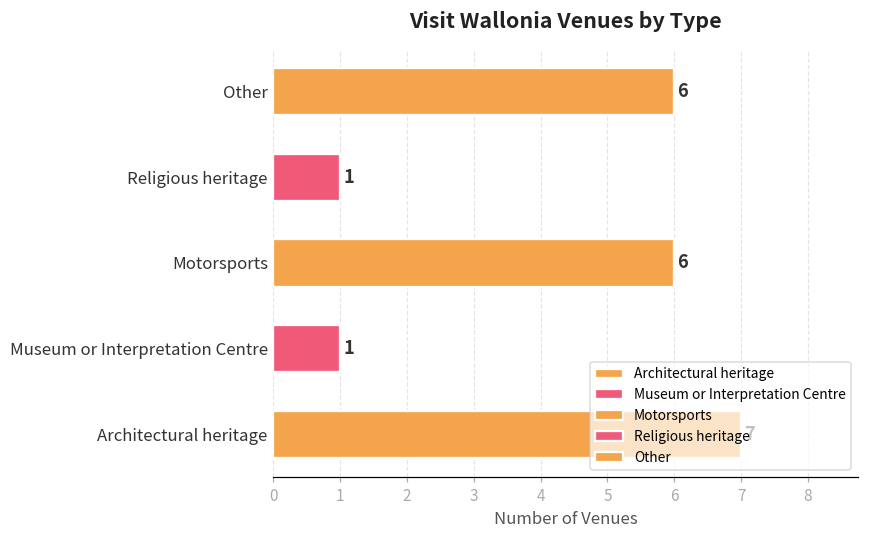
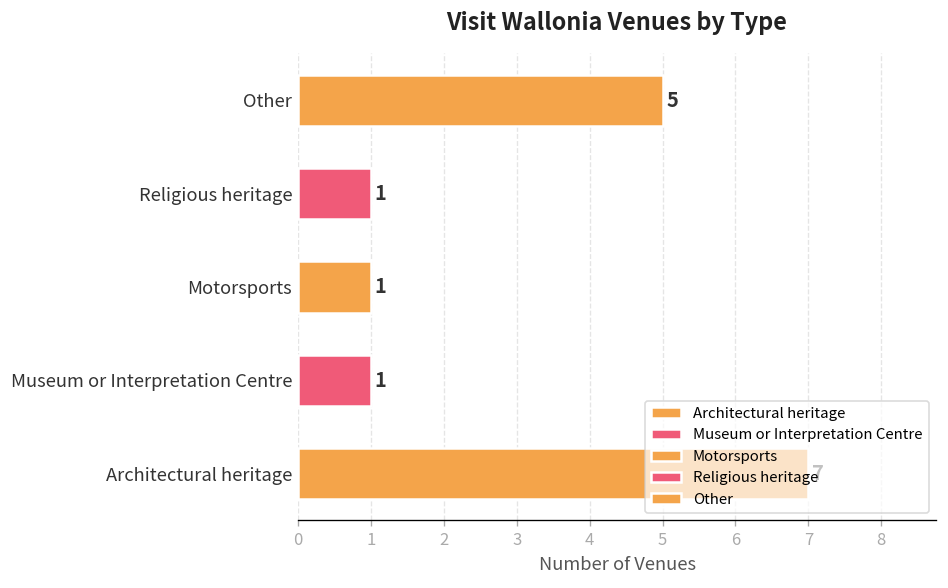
Other: 6 -> 5
Motorsports: 6 -> 1
